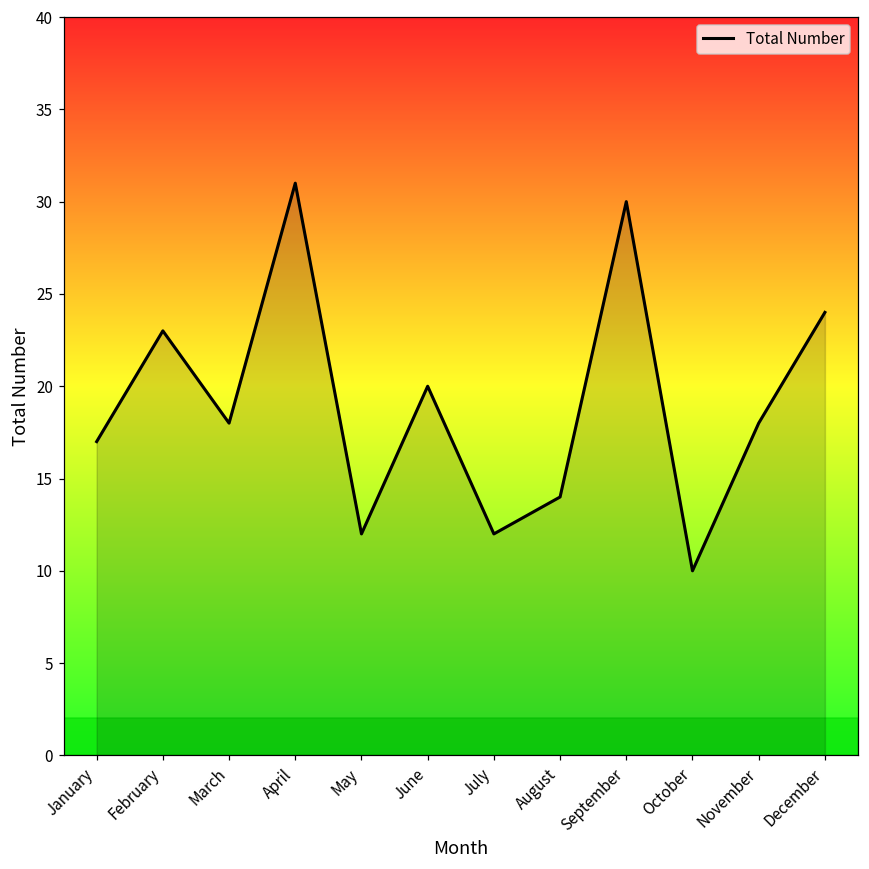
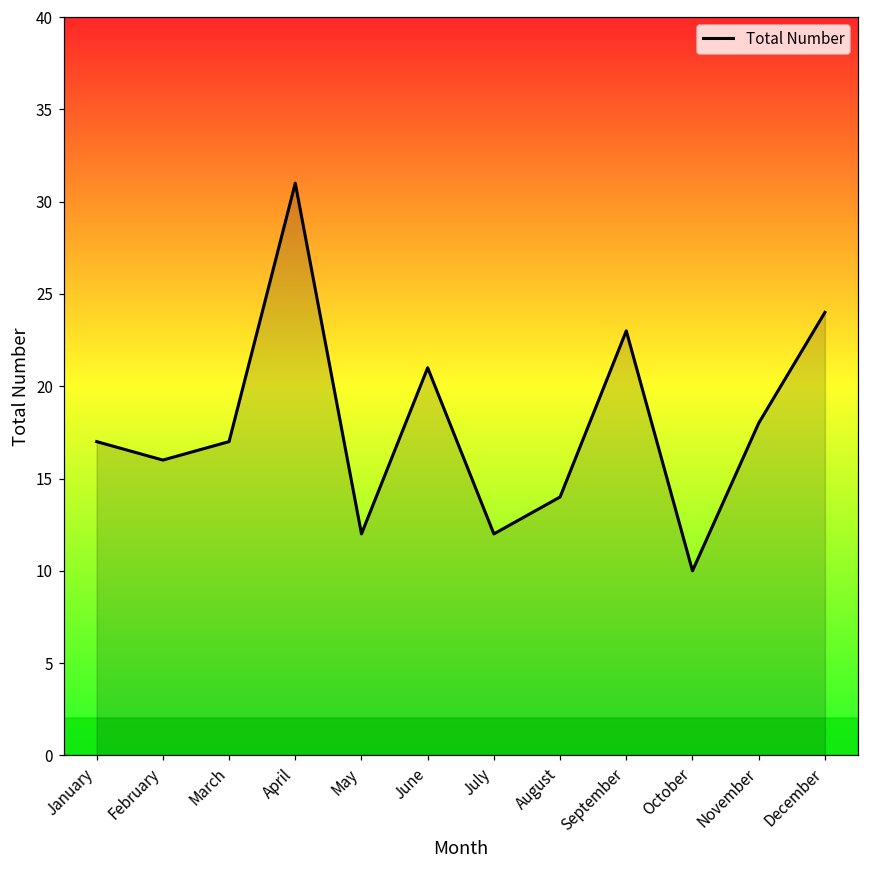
February: 23 -> 16
March: 18 -> 17
June: 20 -> 21
September: 30 -> 23
